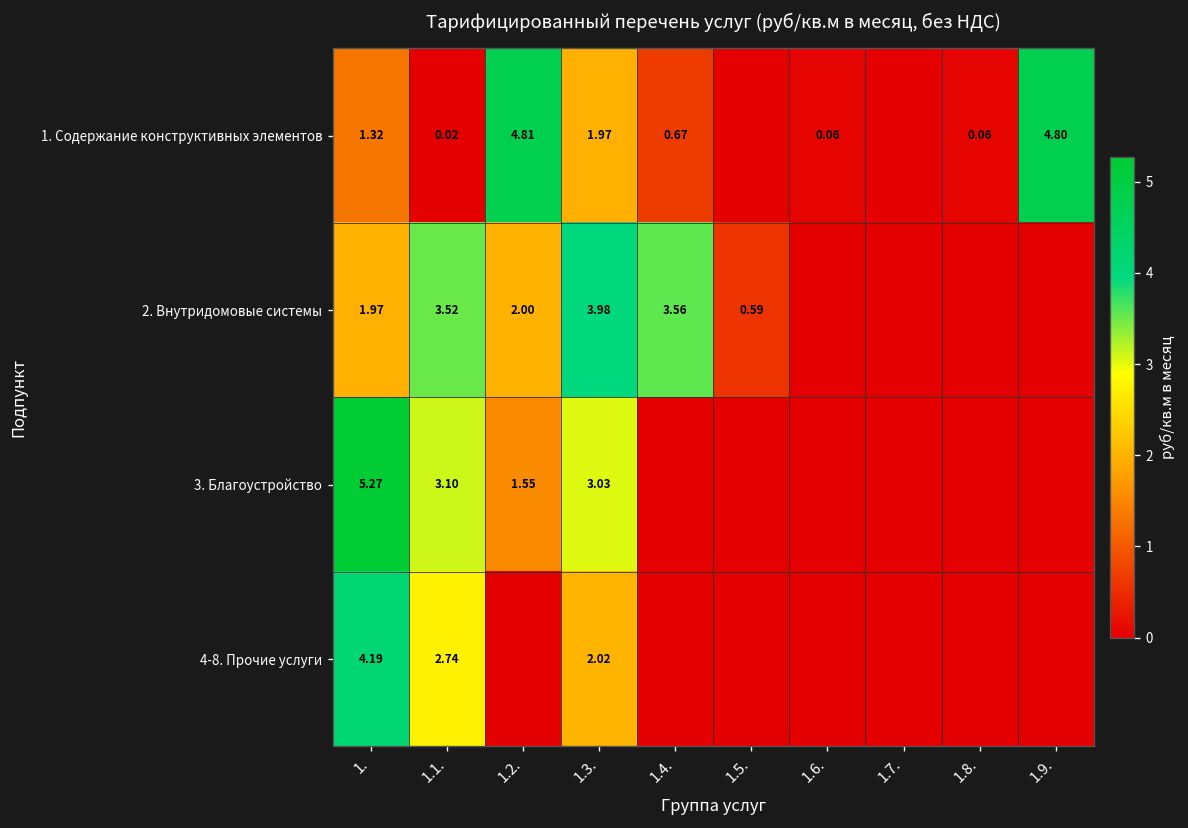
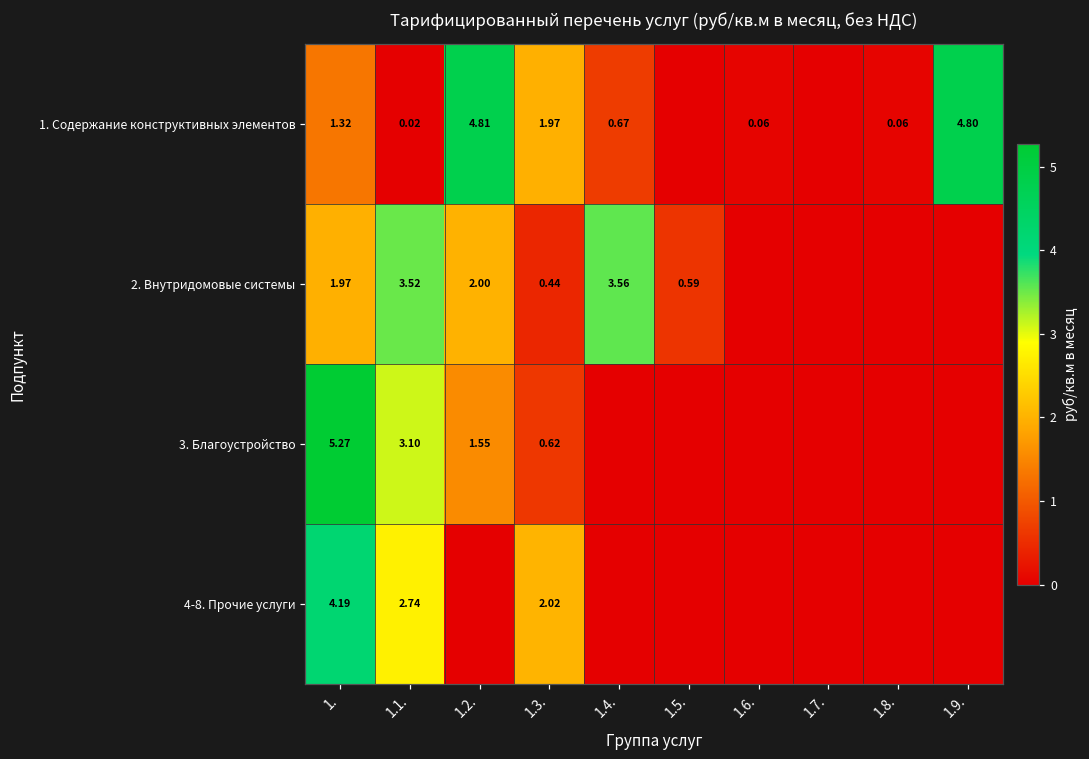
2. Внутридомовые системы, 1.3.: 3.98 -> 0.44
3. Благоустройство, 1.3.: 3.03 -> 0.62
